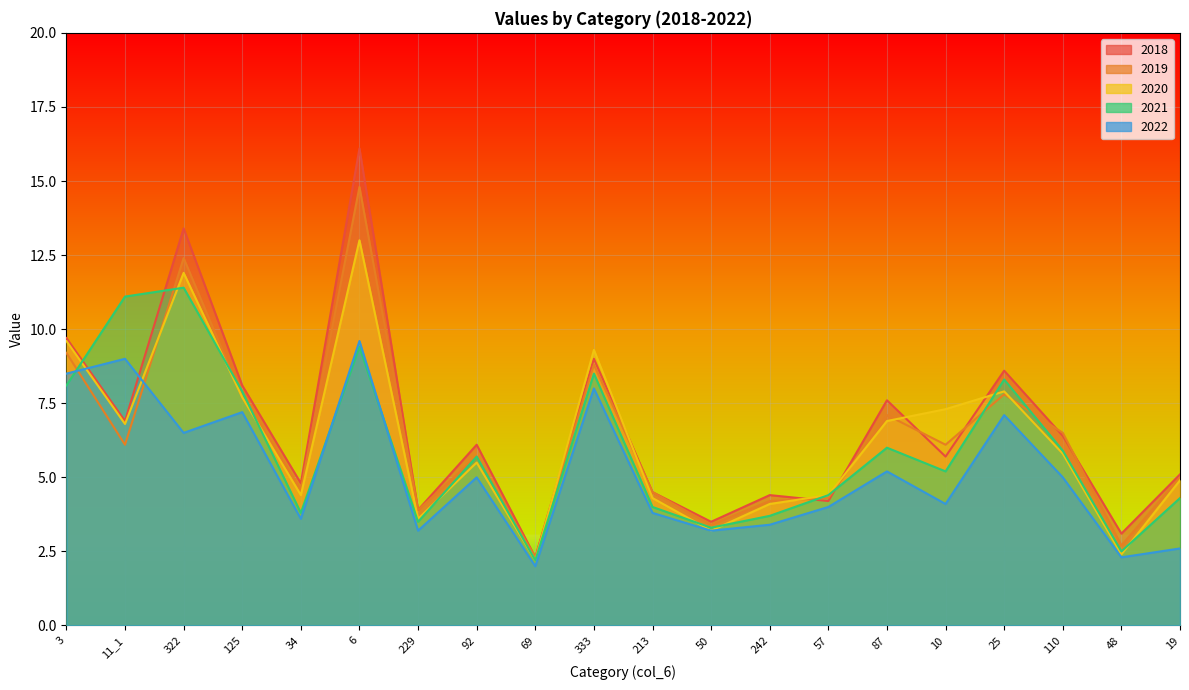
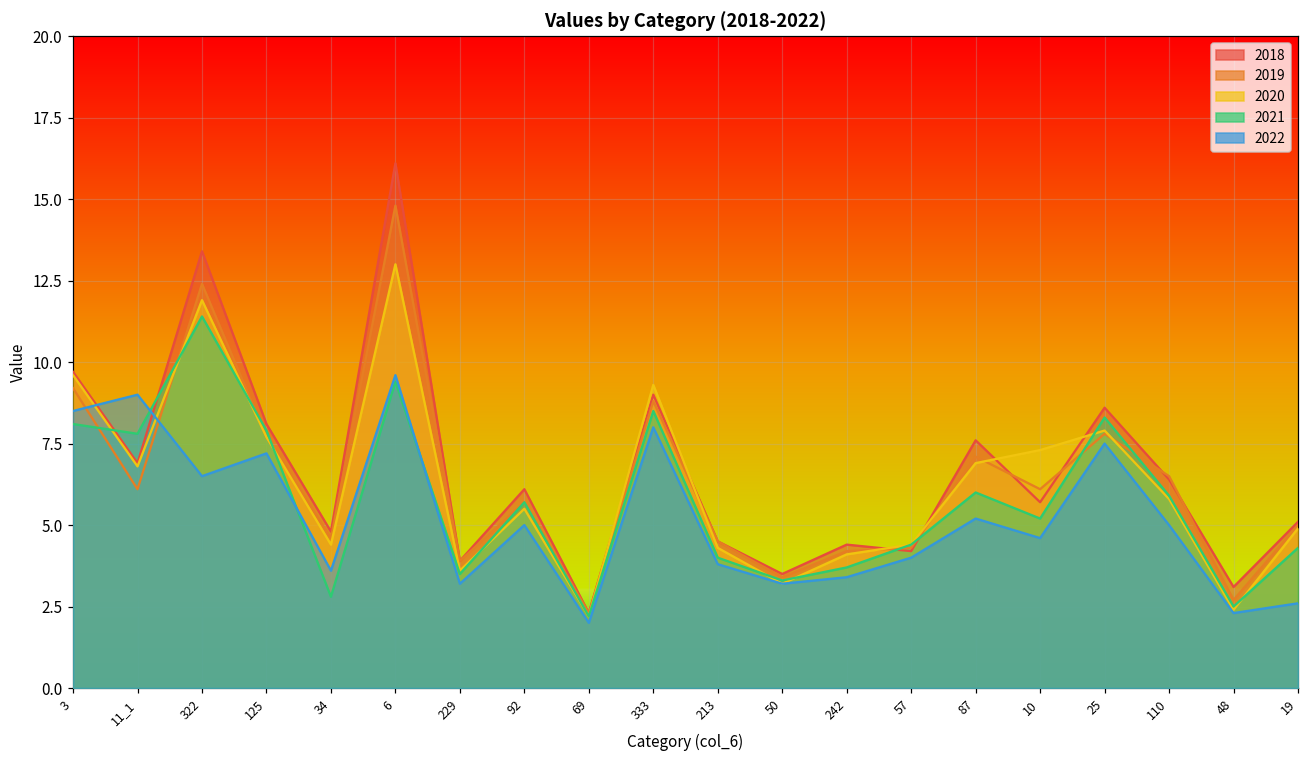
2021, 11_1: 11.1 -> 7.8
2021, 34: 3.8 -> 2.8
2022, 10: 4.1 -> 4.6
2022, 25: 7.1 -> 7.5
